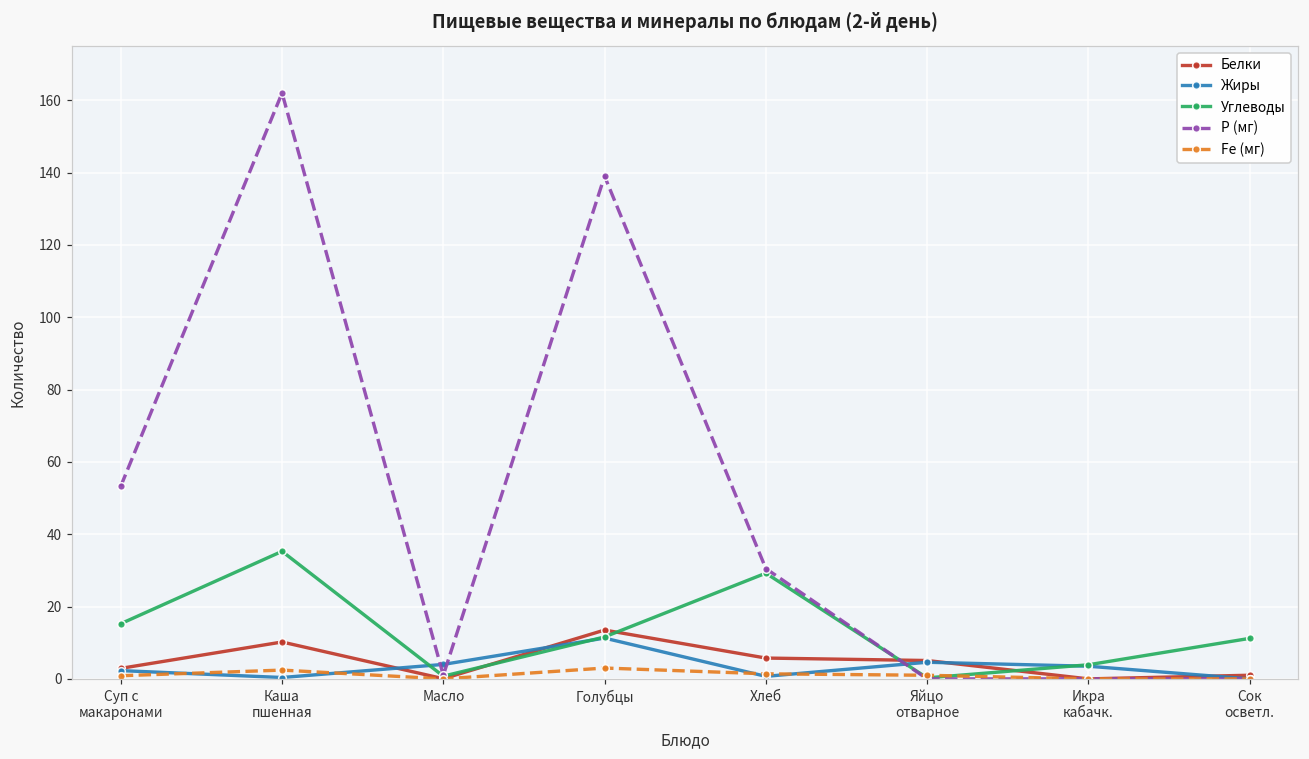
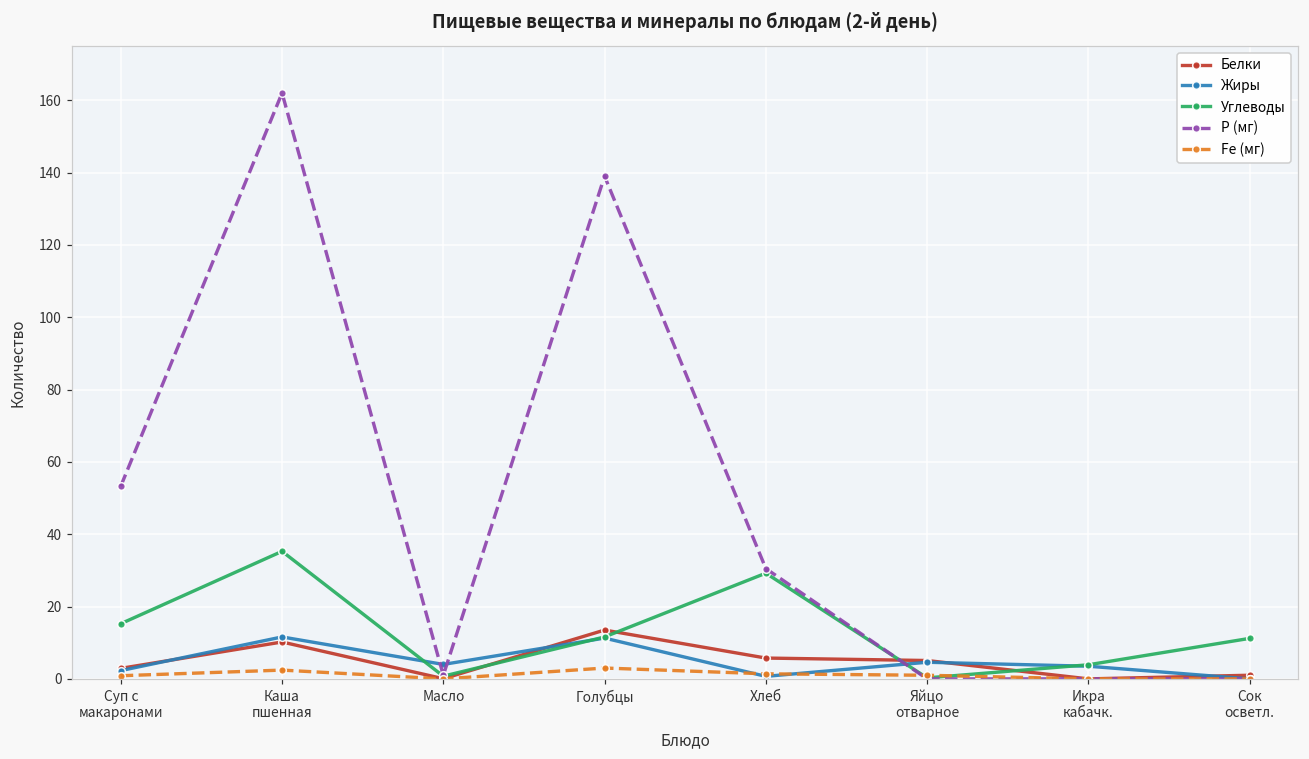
Жиры, Каша пшенная: 0 -> 12
